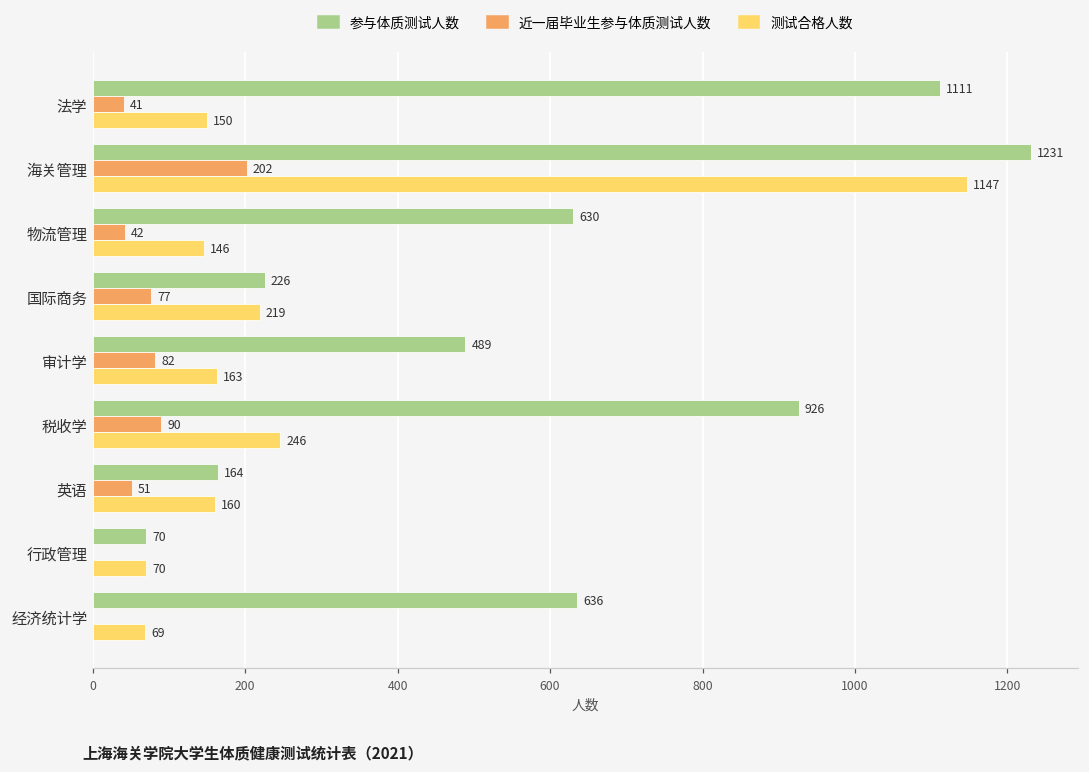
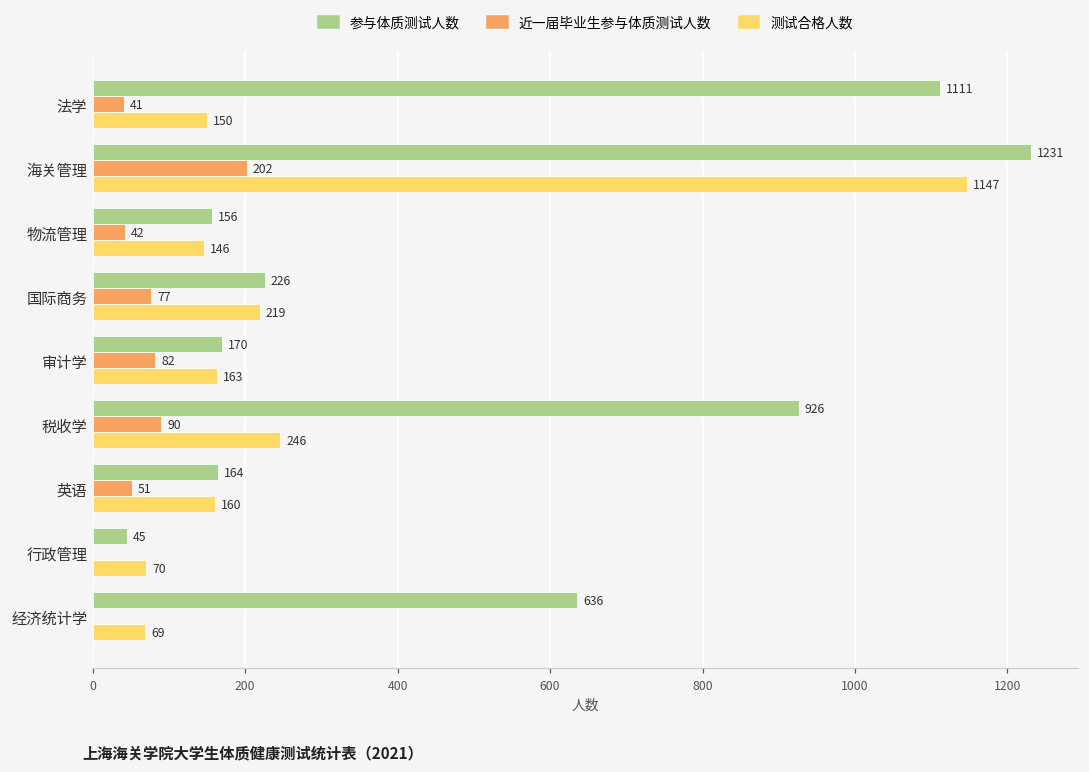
参与体质测试人数, 物流管理: 630 -> 156
参与体质测试人数, 审计学: 489 -> 170
参与体质测试人数, 行政管理: 70 -> 45
